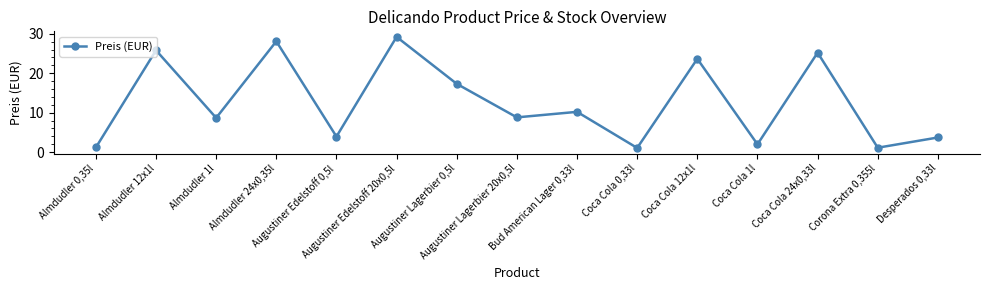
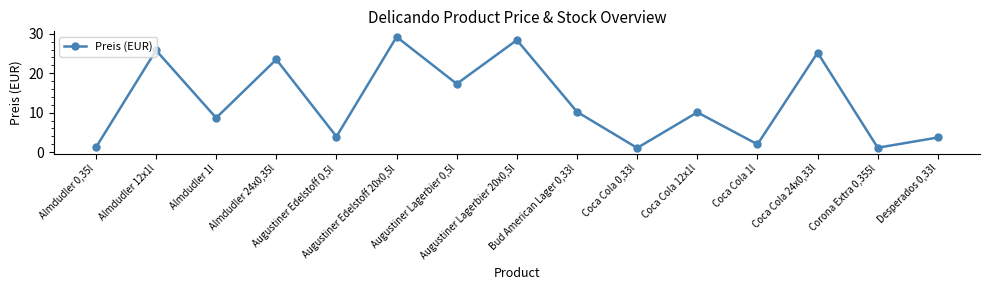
Almdudler 24x0,35l: 28 -> 23
Augustiner Lagerbier 20x0,5l: 9 -> 28
Coca Cola 12x1l: 24 -> 10
